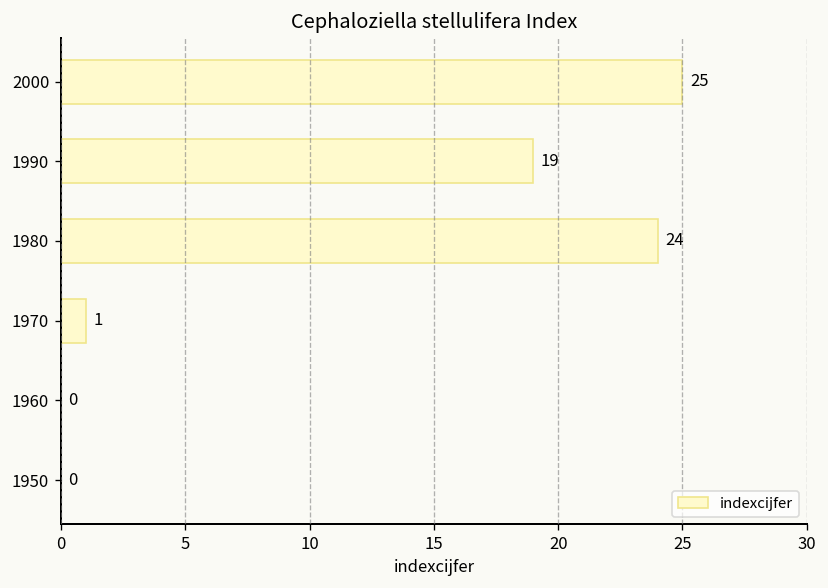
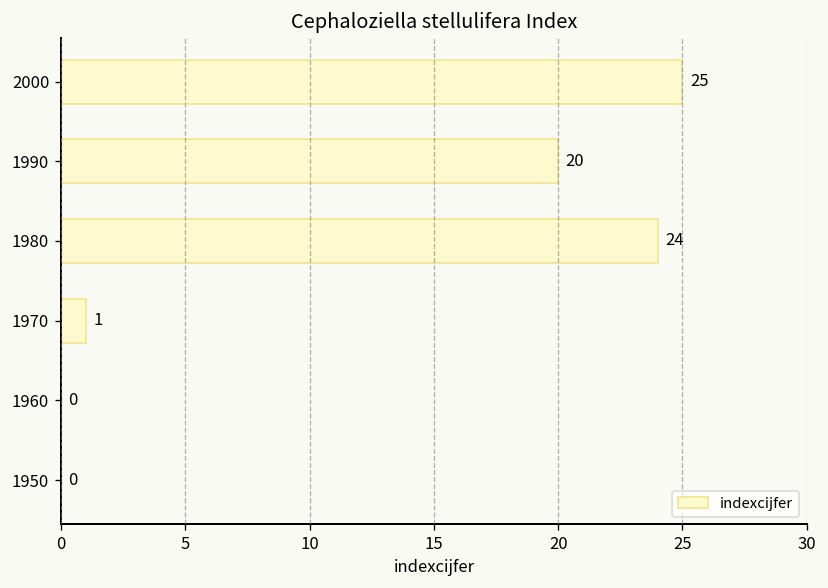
1990: 19 -> 20
